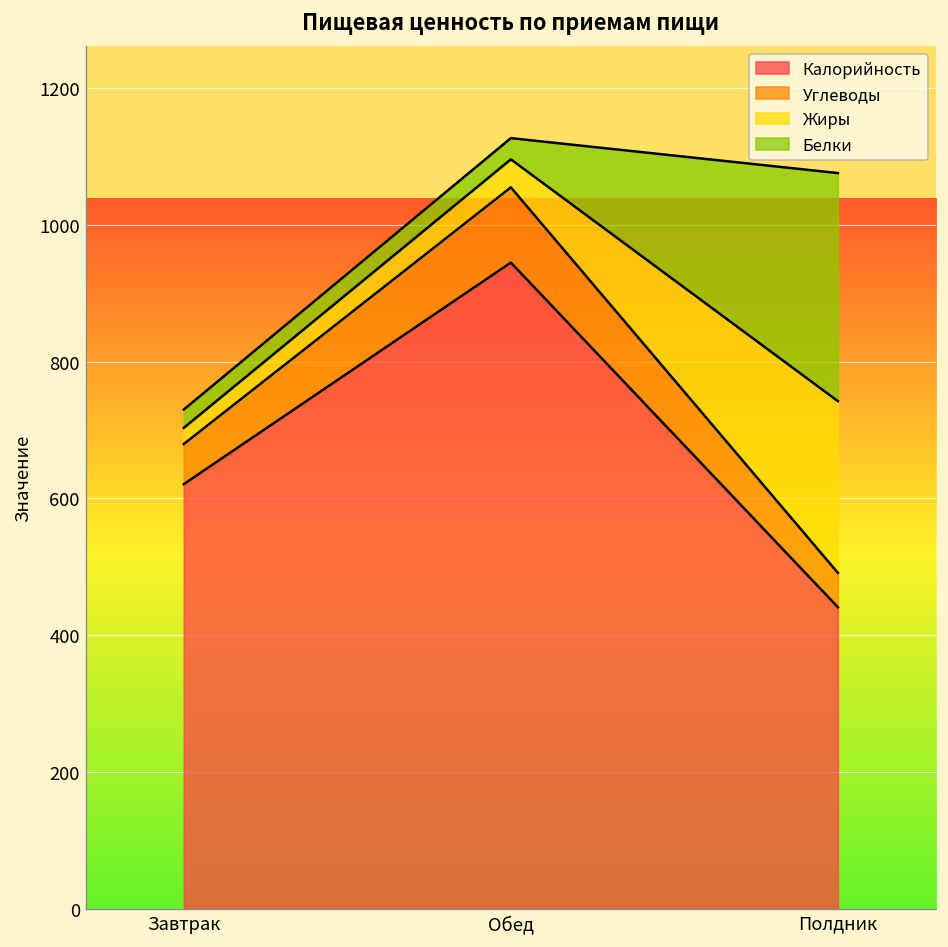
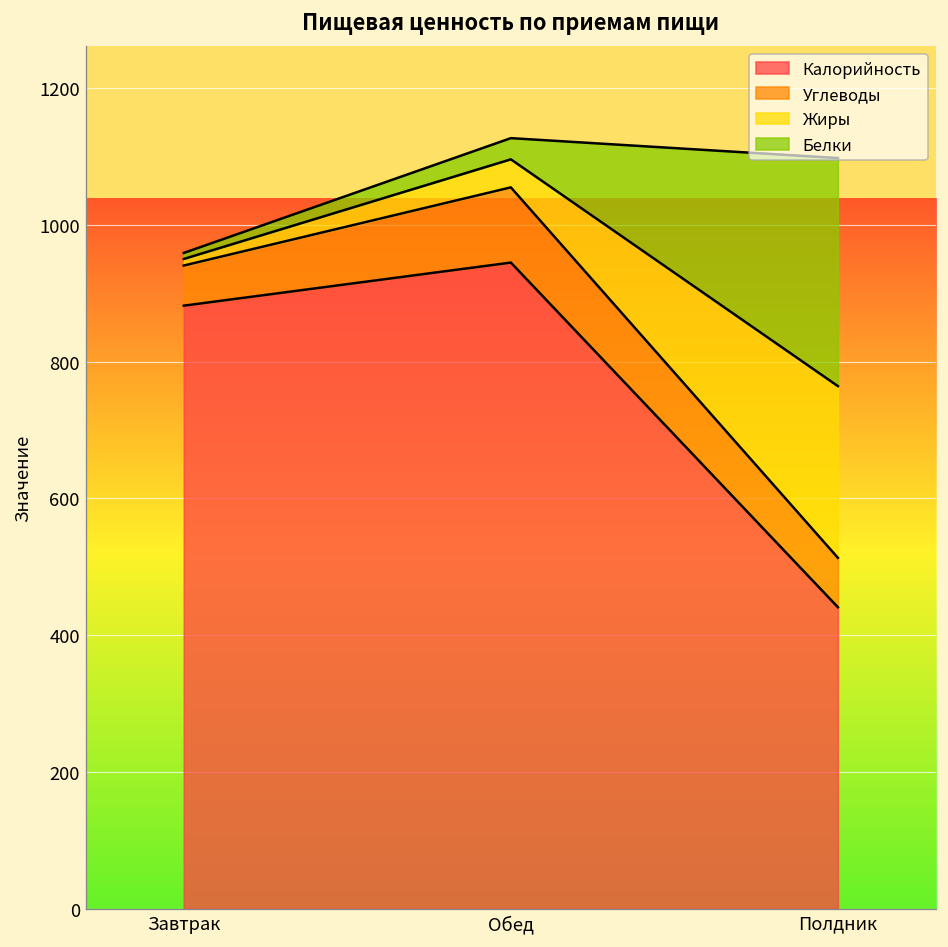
Калорийность, Завтрак: 620 -> 880
Жиры, Завтрак: 20 -> 10
Белки, Завтрак: 30 -> 10
Углеводы, Полдник: 50 -> 70
